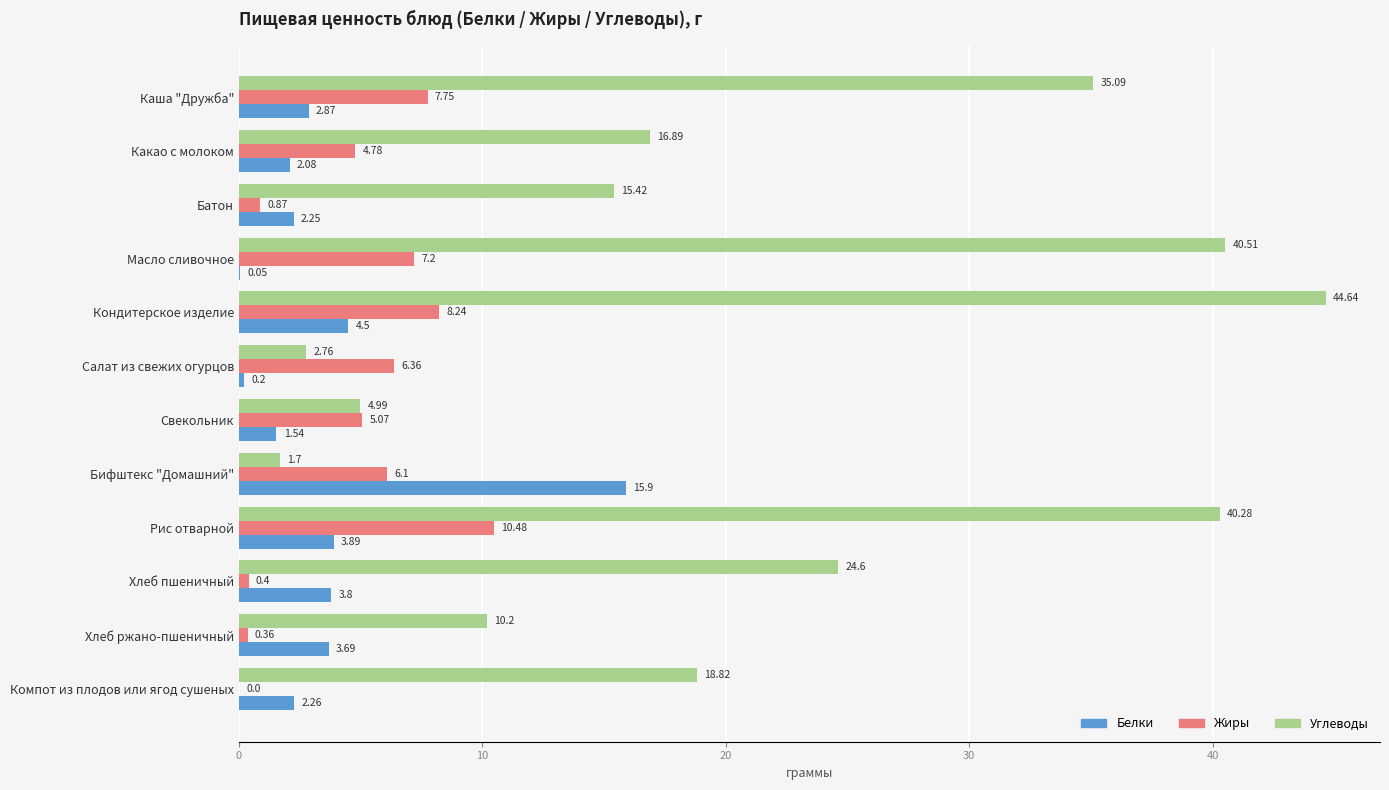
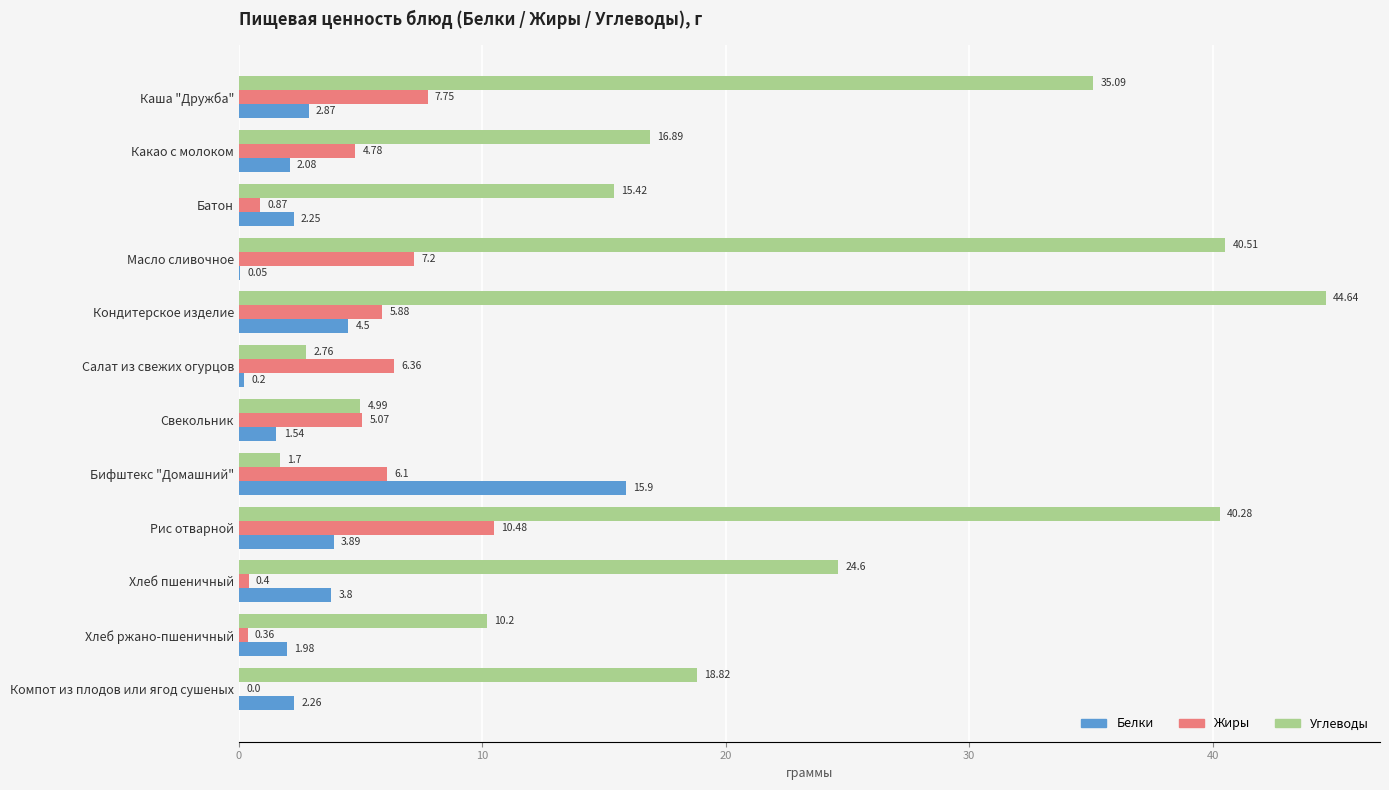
Жиры, Кондитерское изделие: 8.24 -> 5.88
Белки, Хлеб ржано-пшеничный: 3.69 -> 1.98
